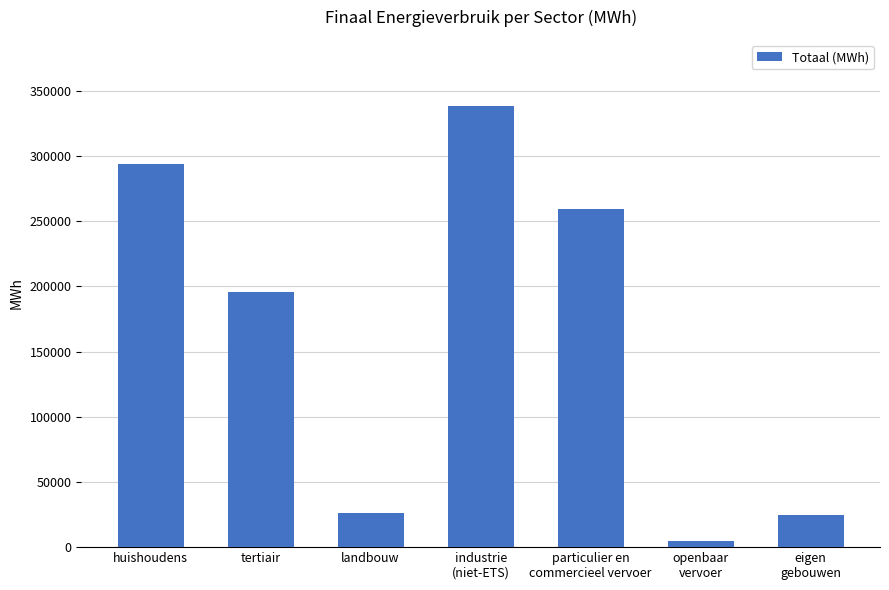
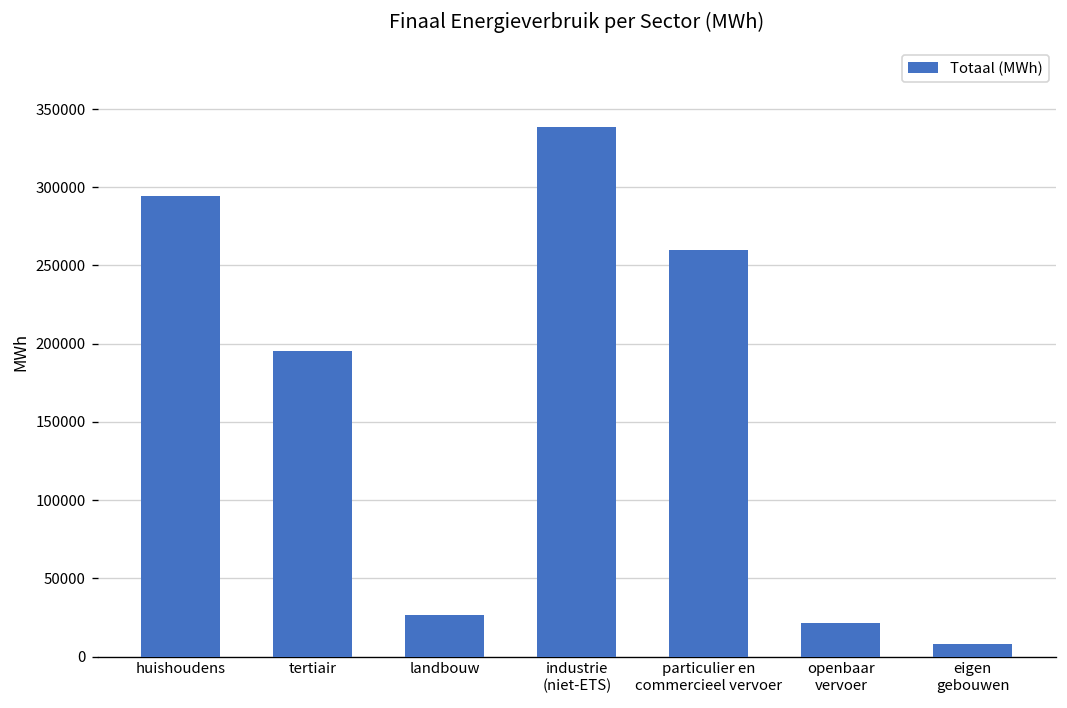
openbaar vervoer: 5000 -> 21000
eigen gebouwen: 25000 -> 8000
